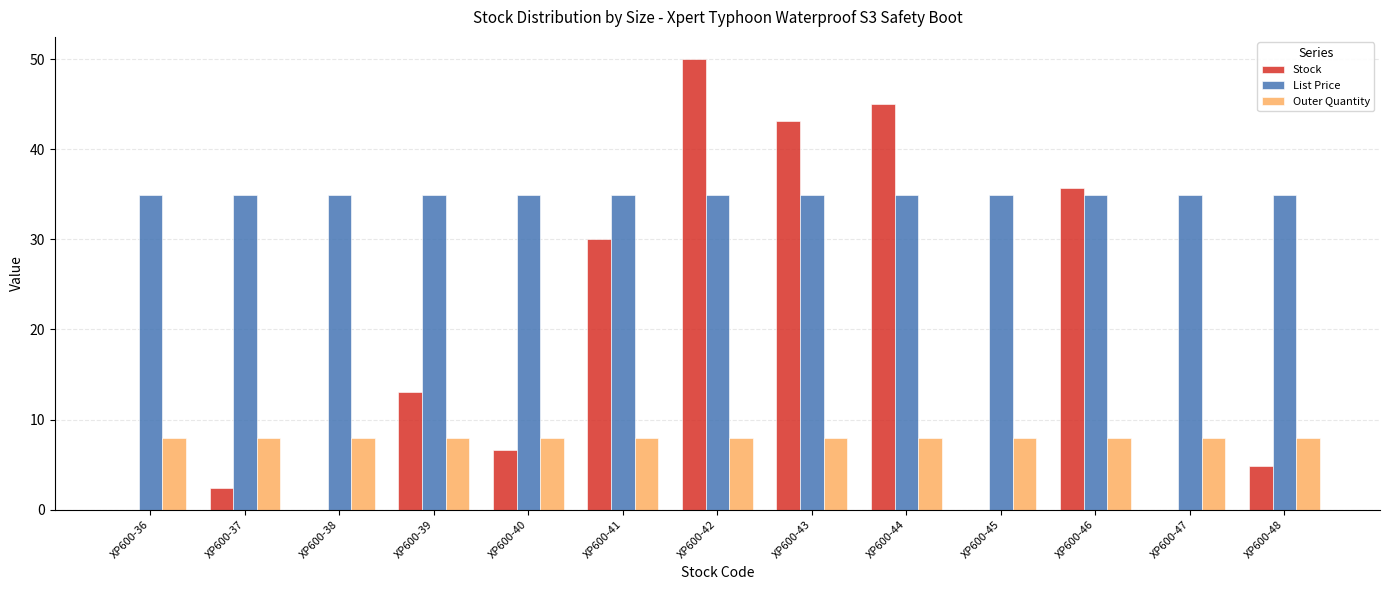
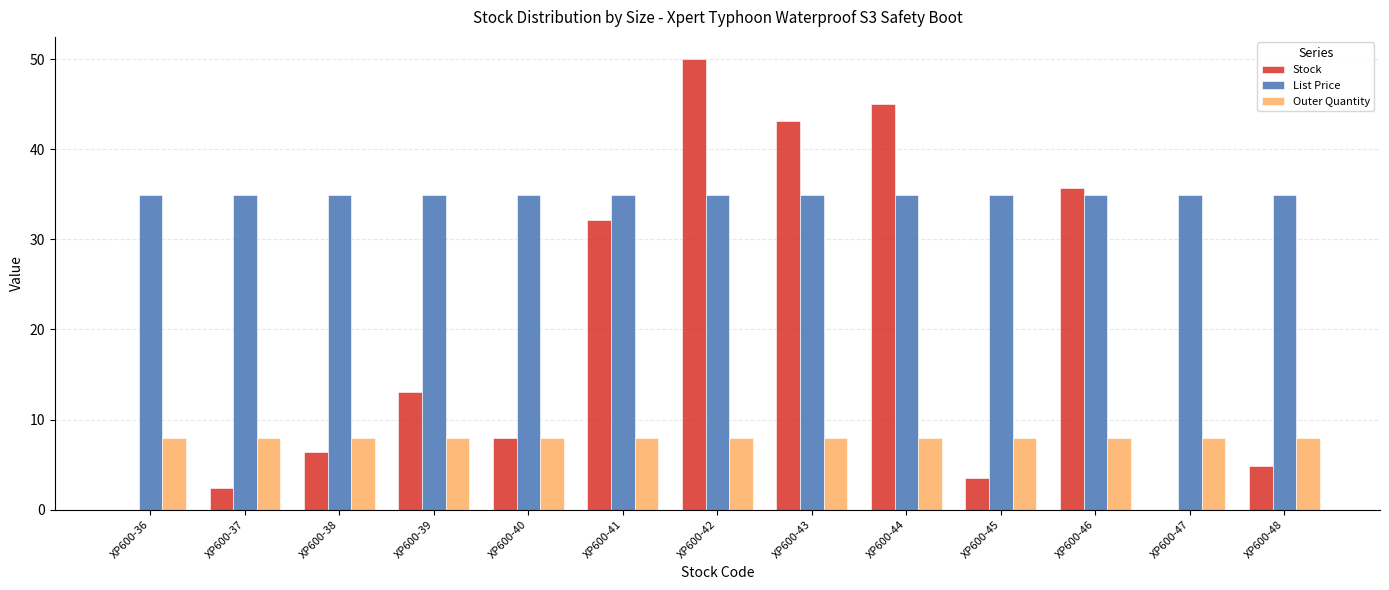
Stock, XP600-38: 0 -> 6
Stock, XP600-40: 7 -> 8
Stock, XP600-41: 30 -> 32
Stock, XP600-45: 0 -> 4
